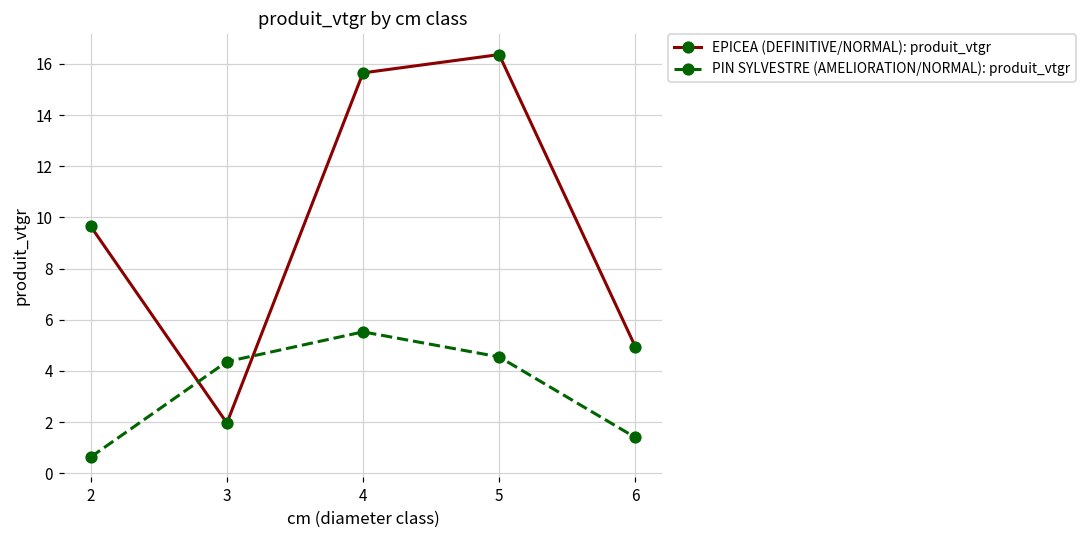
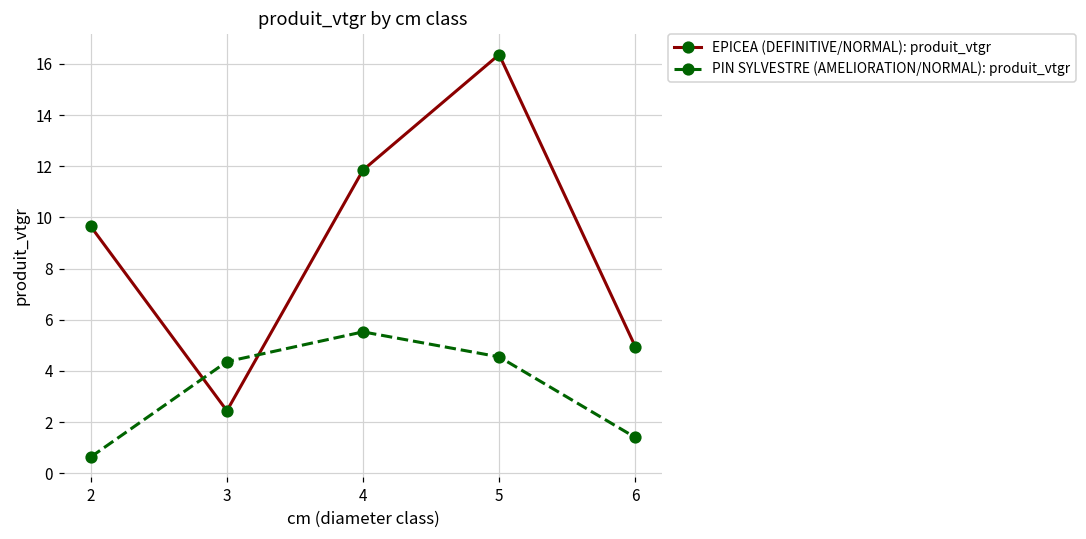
EPICEA (DEFINITIVE/NORMAL): produit_vtgr, 3: 2.0 -> 2.4
EPICEA (DEFINITIVE/NORMAL): produit_vtgr, 4: 15.7 -> 11.9
